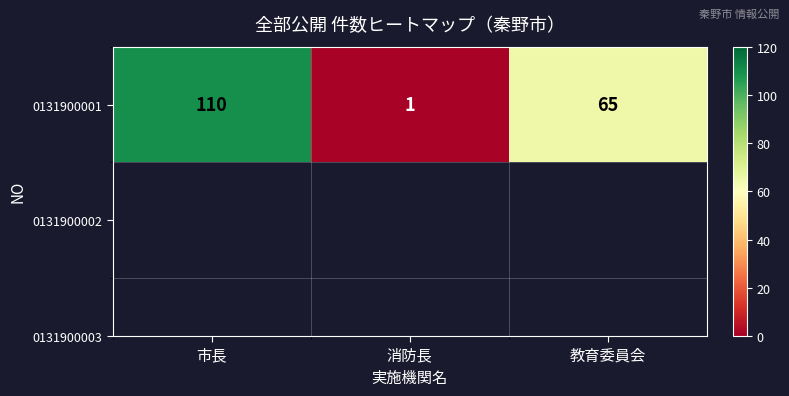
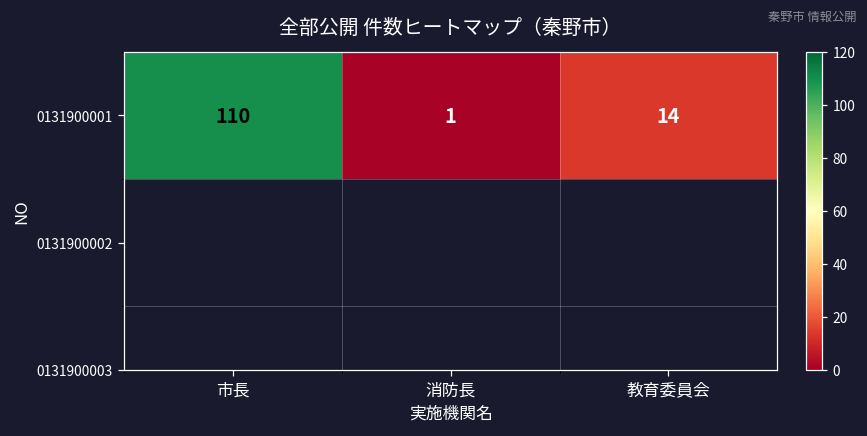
0131900001, 教育委員会: 65 -> 14
